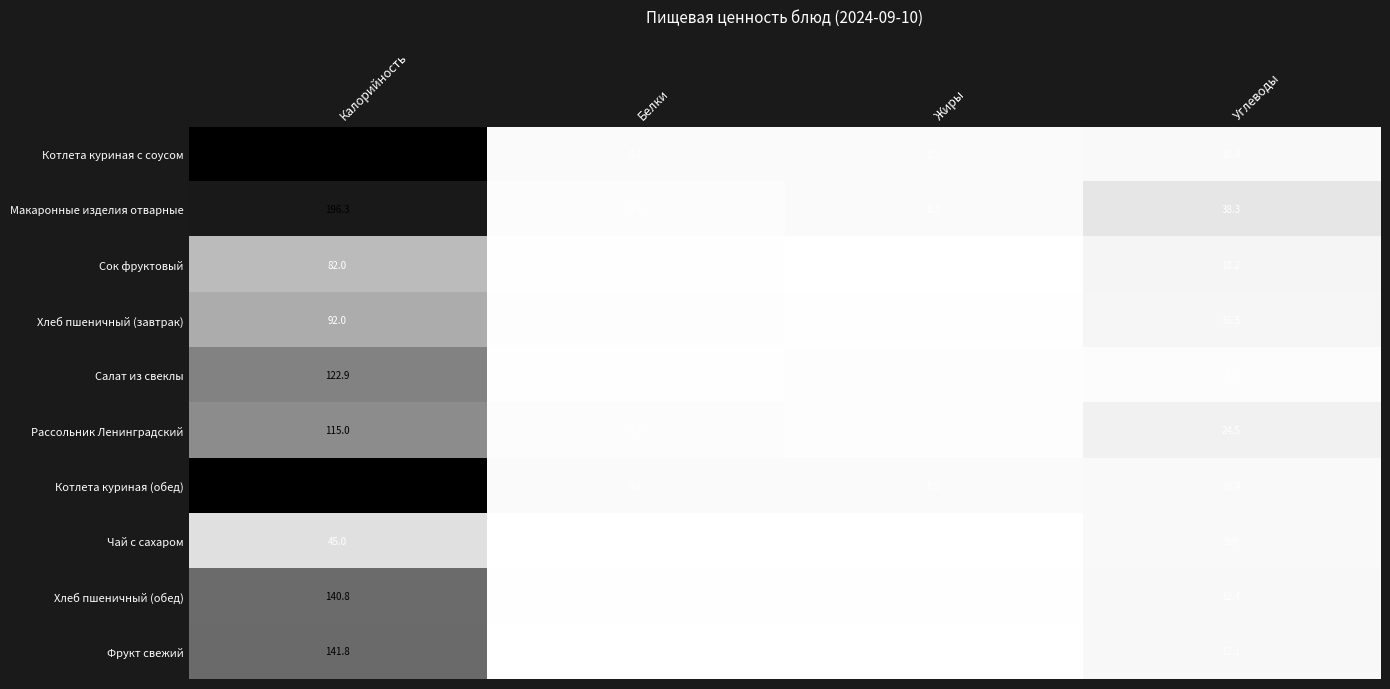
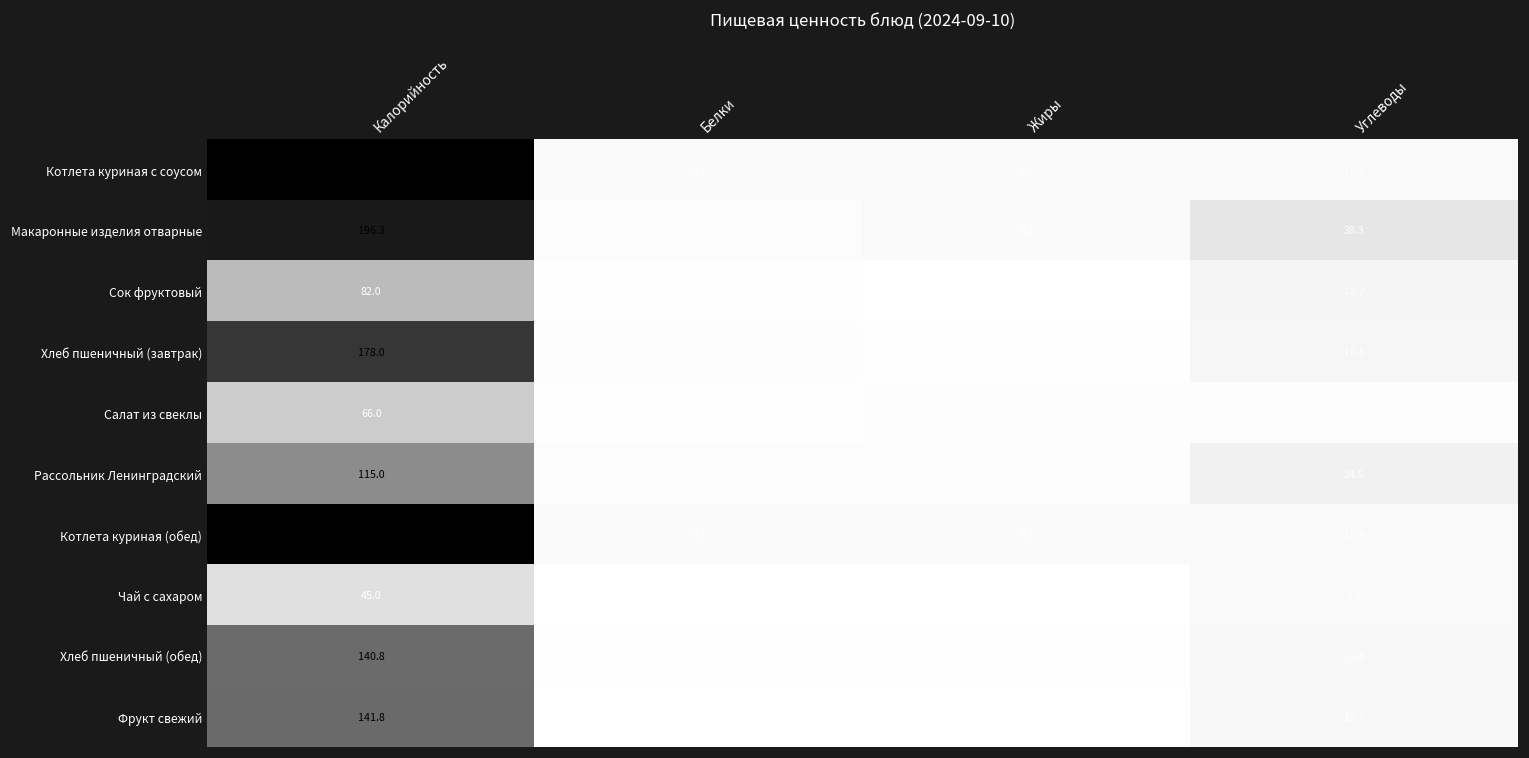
Хлеб пшеничный (завтрак), Калорийность: 92.0 -> 178.0
Салат из свеклы, Калорийность: 122.9 -> 66.0
